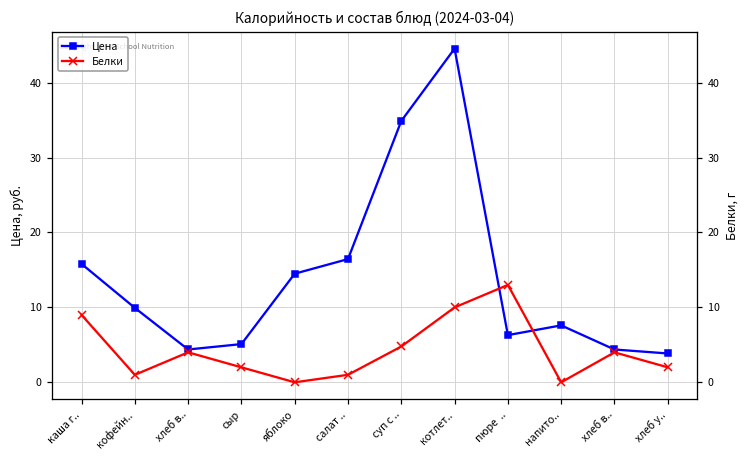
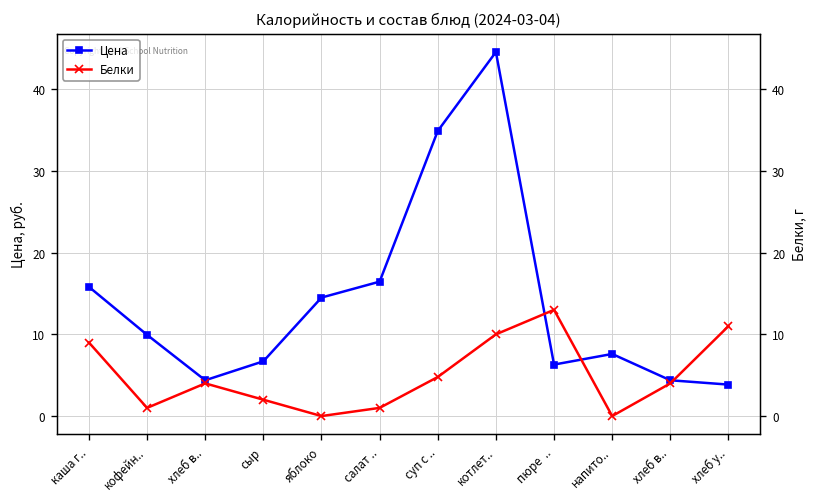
Цена, сыр: 5 -> 7
Белки, хлеб у..: 2 -> 11
